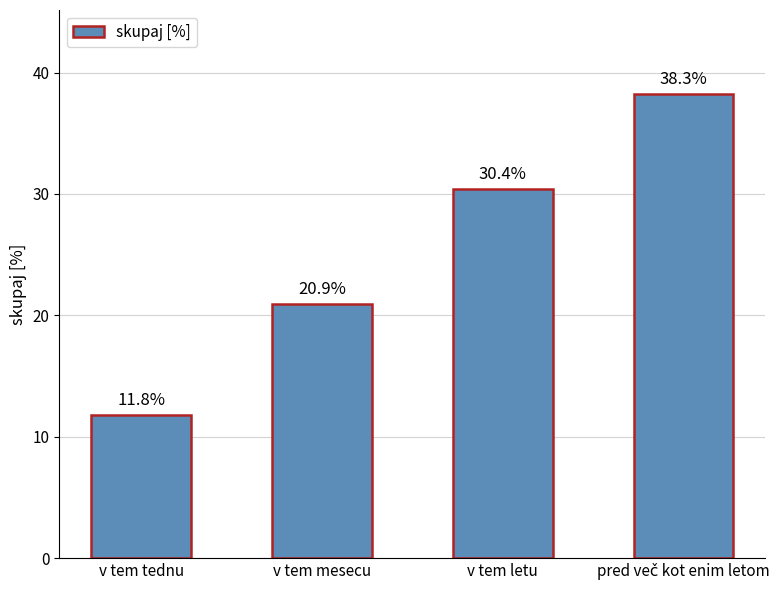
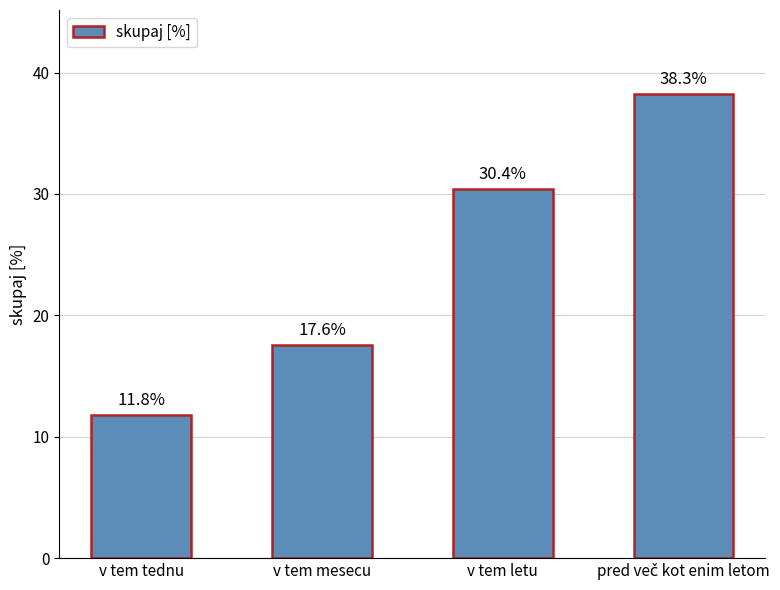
v tem mesecu: 20.9% -> 17.6%
